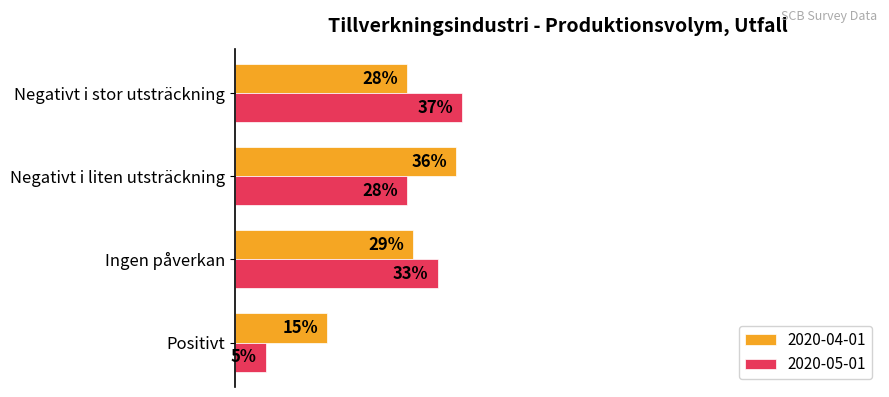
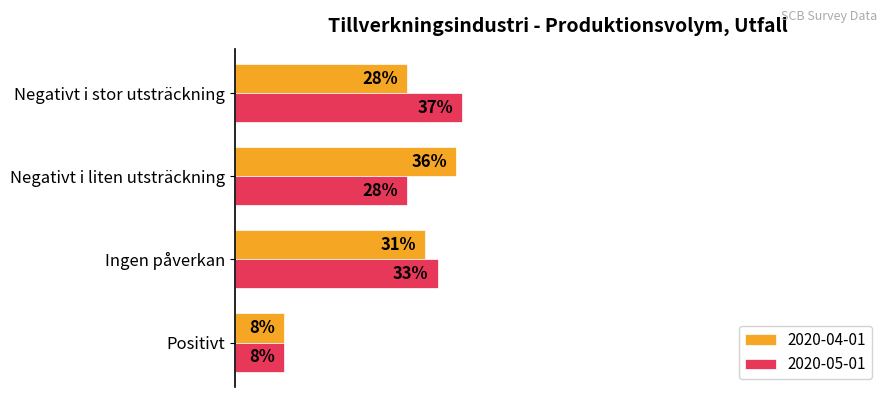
2020-04-01, Ingen påverkan: 29% -> 31%
2020-04-01, Positivt: 15% -> 8%
2020-05-01, Positivt: 5% -> 8%
